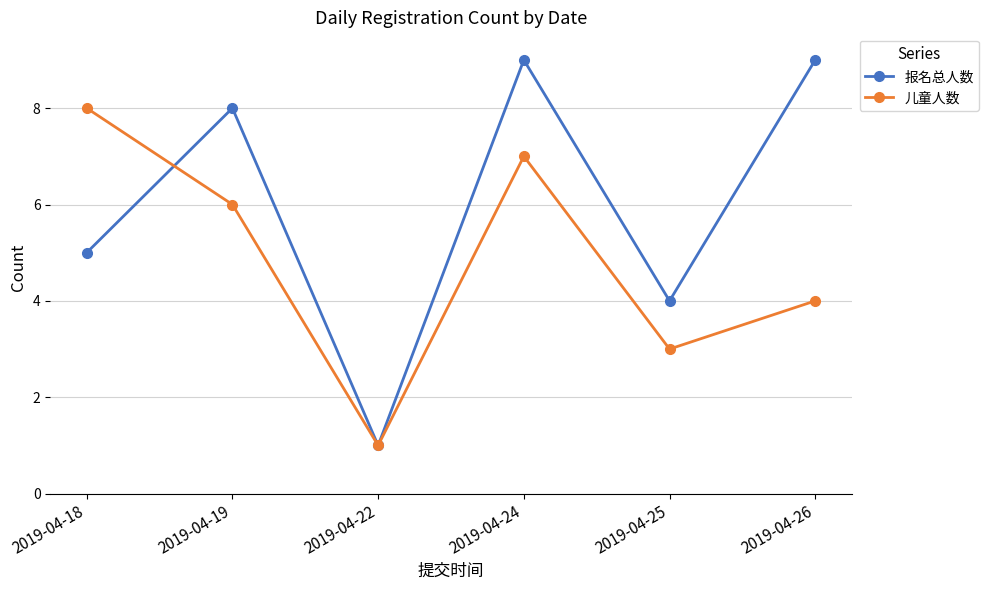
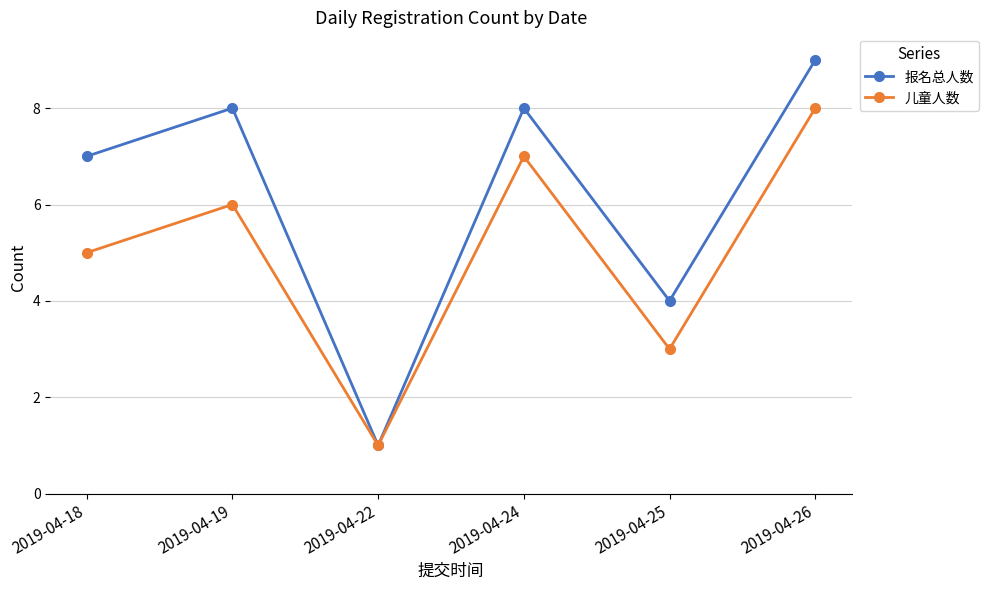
报名总人数, 2019-04-18: 5 -> 7
儿童人数, 2019-04-18: 8 -> 5
报名总人数, 2019-04-24: 9 -> 8
儿童人数, 2019-04-26: 4 -> 8
